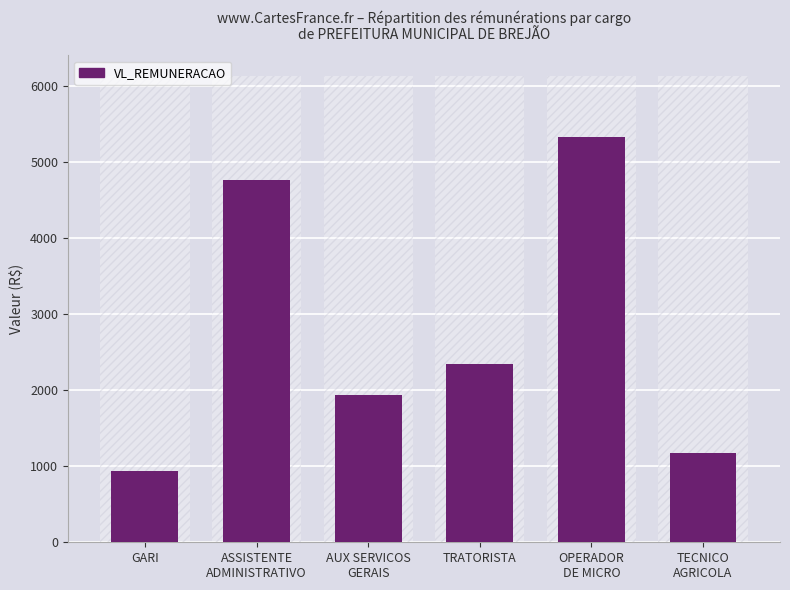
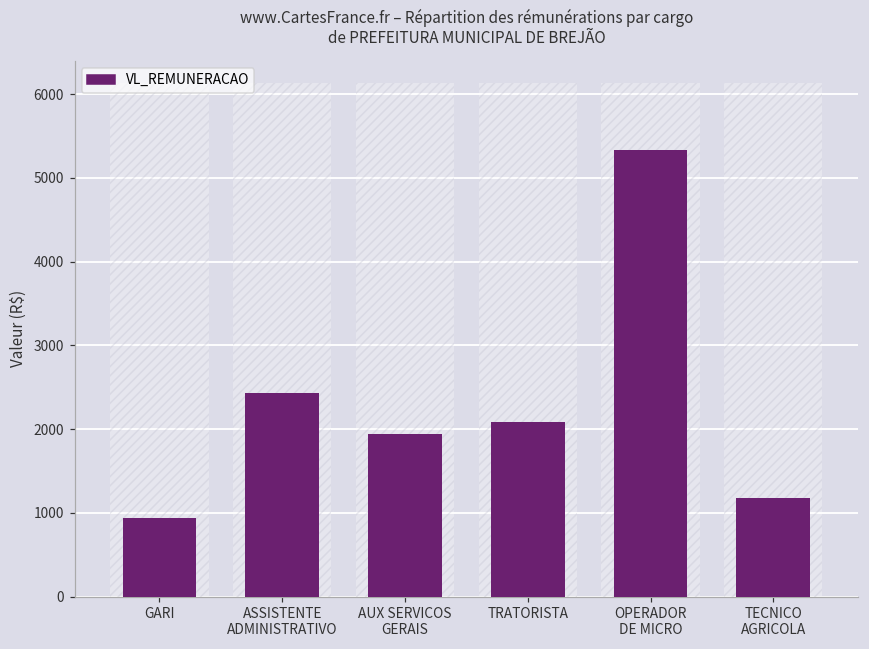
VL_REMUNERACAO, ASSISTENTE ADMINISTRATIVO: 4800 -> 2400
VL_REMUNERACAO, TRATORISTA: 2300 -> 2100
